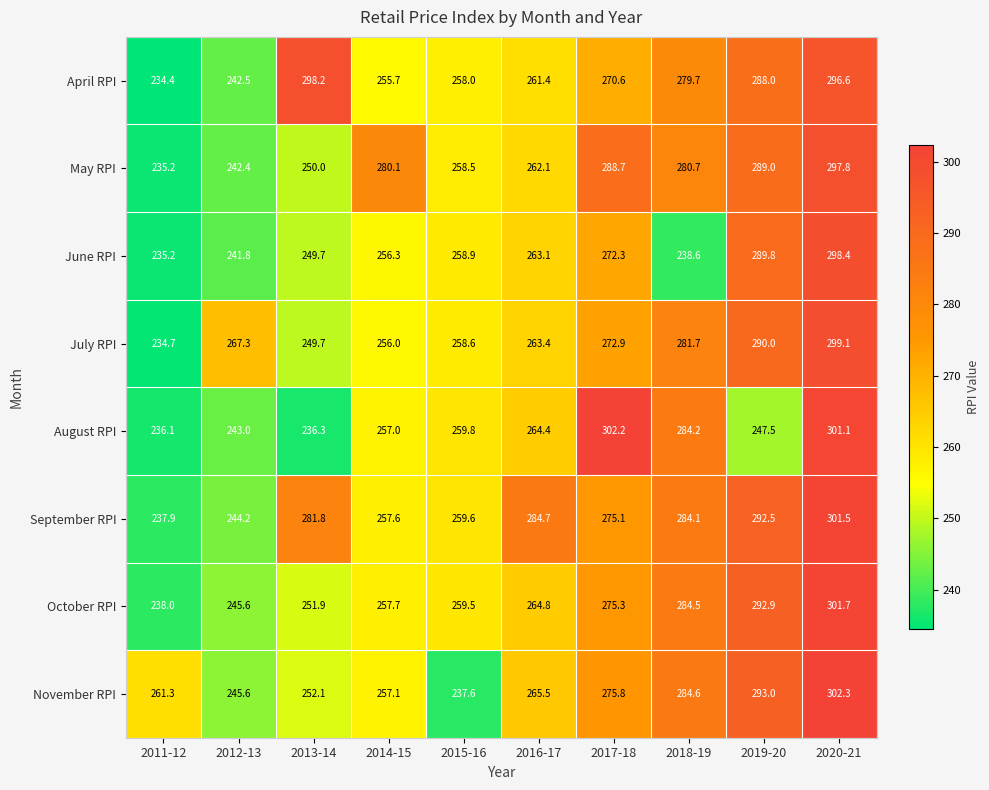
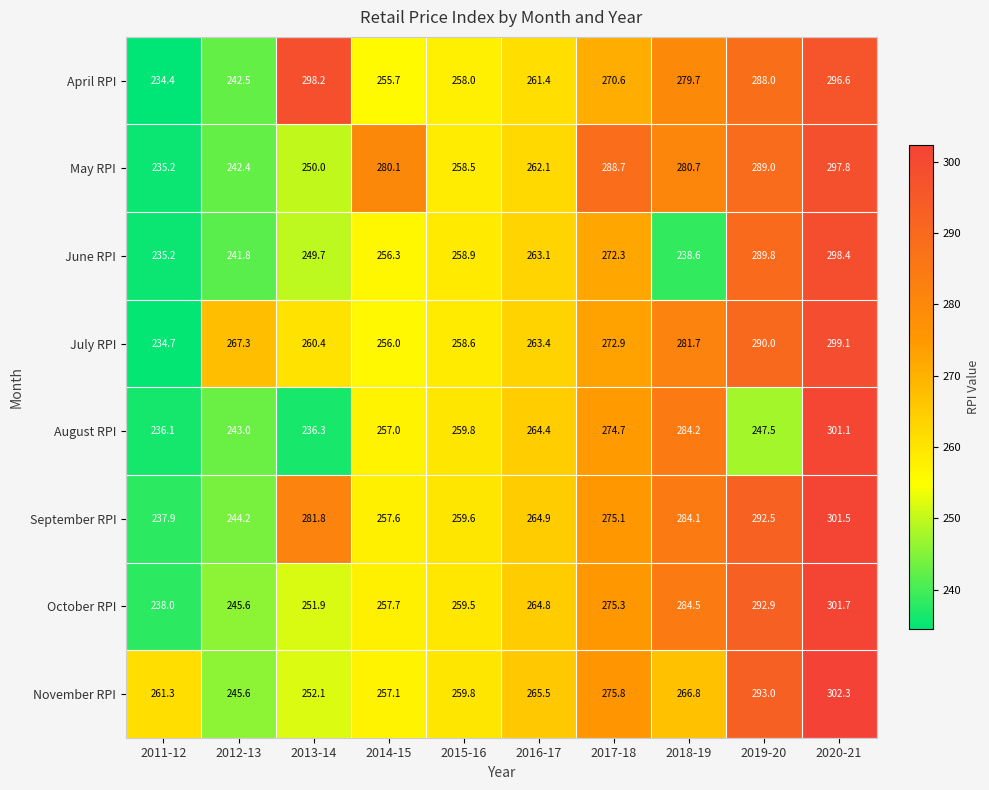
July RPI, 2013-14: 249.7 -> 260.4
August RPI, 2017-18: 302.2 -> 274.7
September RPI, 2016-17: 284.7 -> 264.9
November RPI, 2015-16: 237.6 -> 259.8
November RPI, 2018-19: 284.6 -> 266.8
